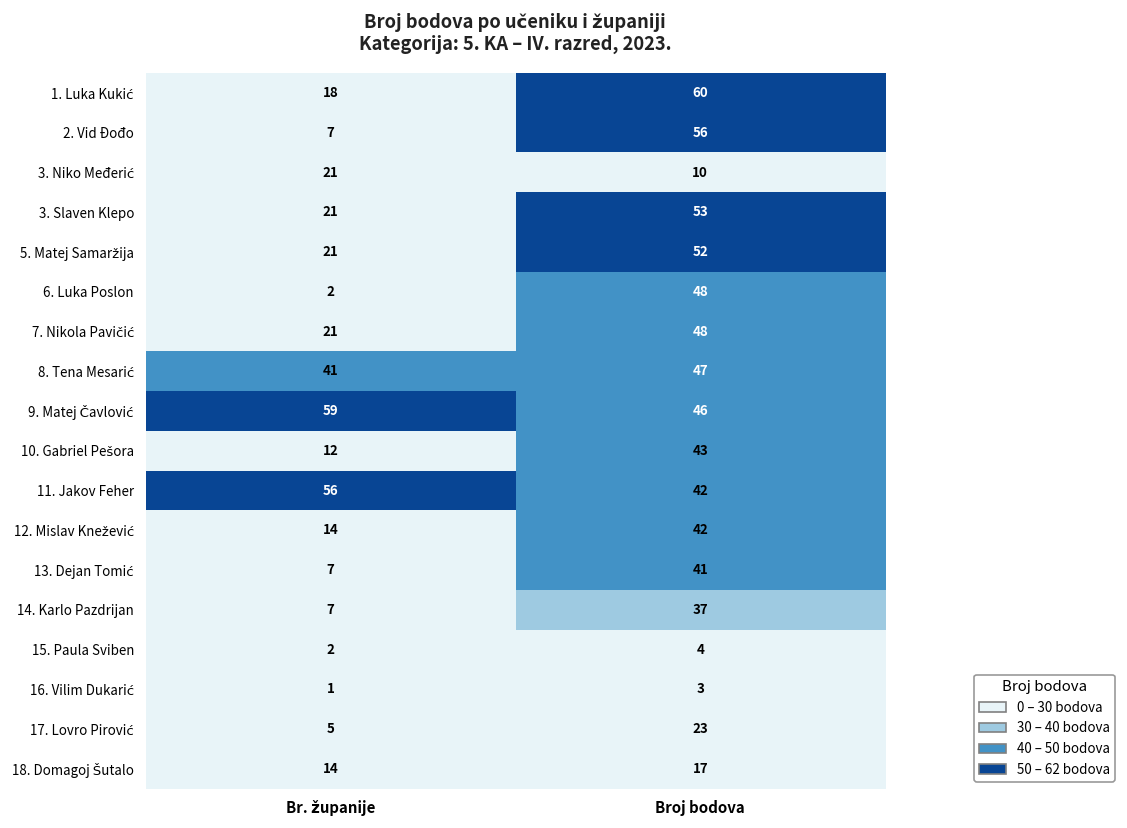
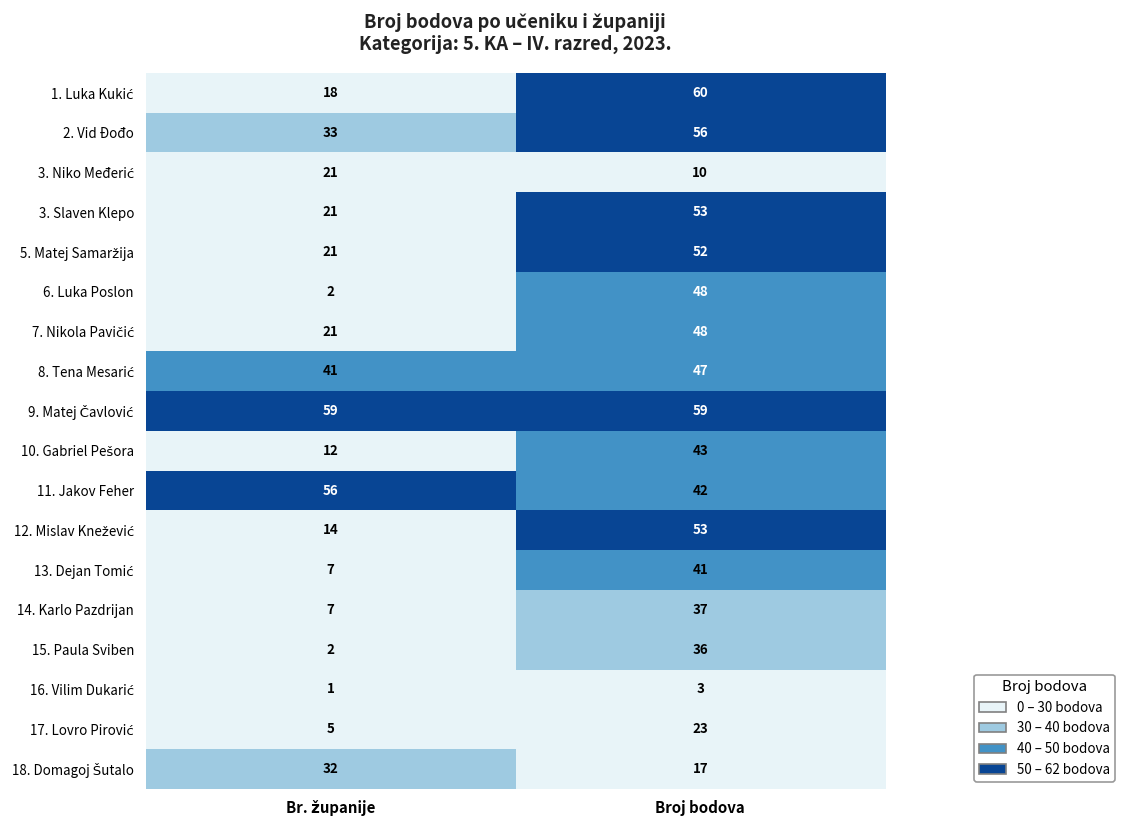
2. Vid Đođo, Br. županije: 7 -> 33
9. Matej Čavlović, Broj bodova: 46 -> 59
12. Mislav Knežević, Broj bodova: 42 -> 53
15. Paula Sviben, Broj bodova: 4 -> 36
18. Domagoj Šutalo, Br. županije: 14 -> 32
